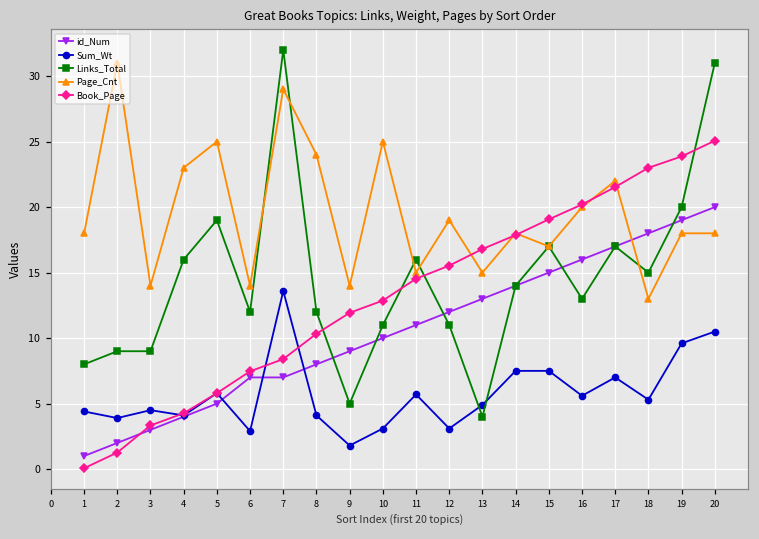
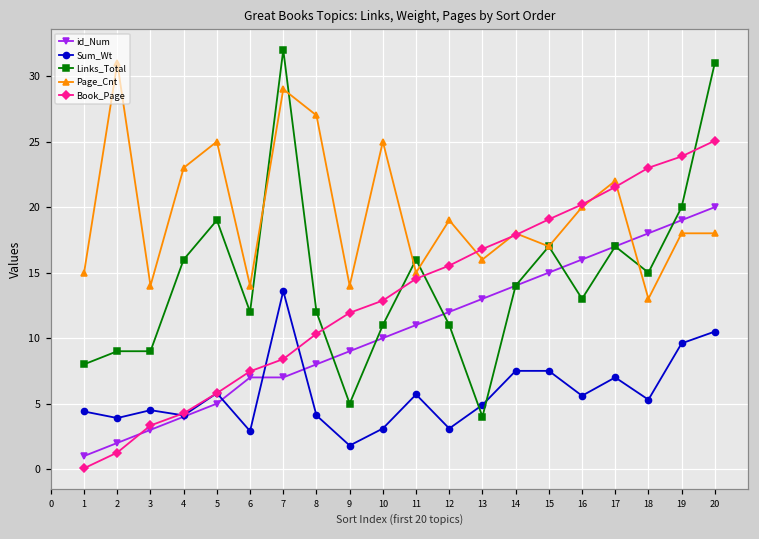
Page_Cnt, 1: 18 -> 15
Page_Cnt, 8: 24 -> 27
Page_Cnt, 13: 15 -> 16
